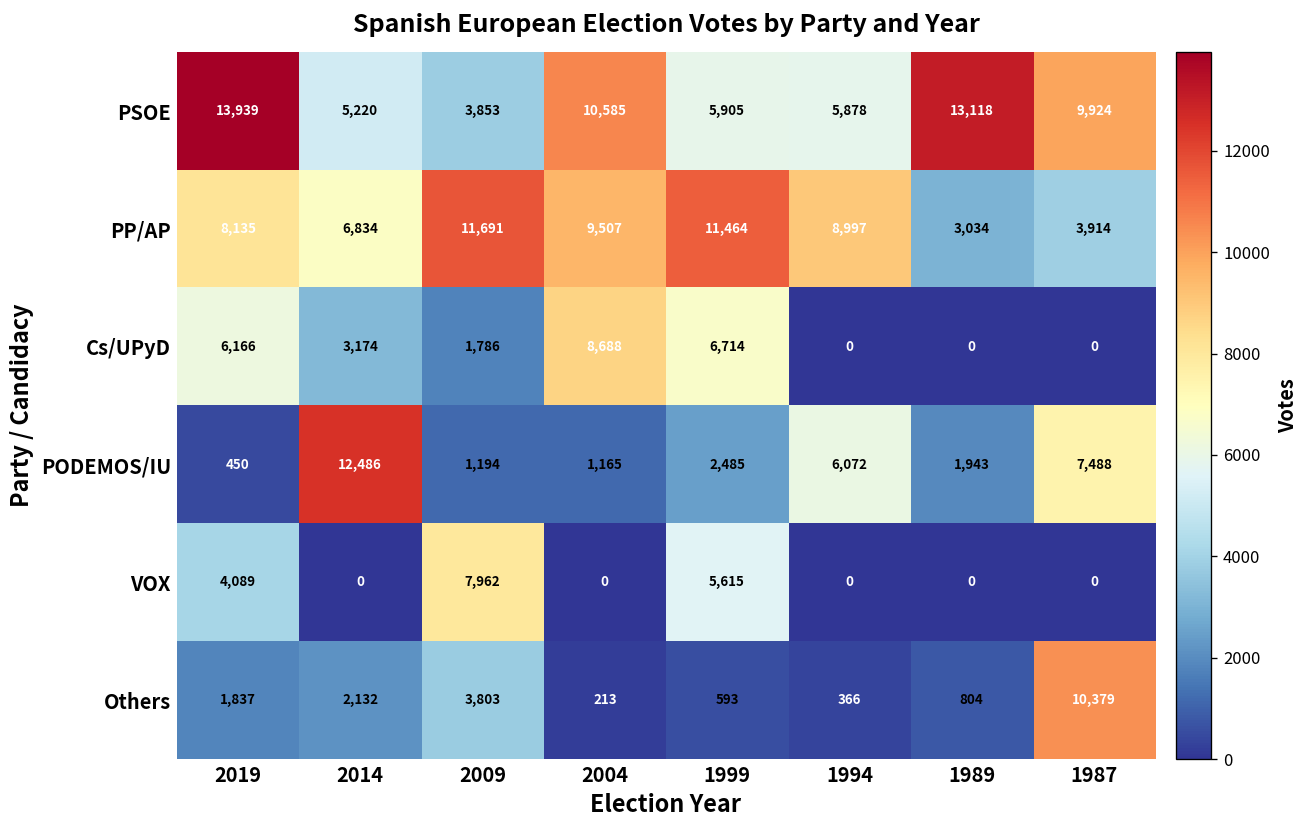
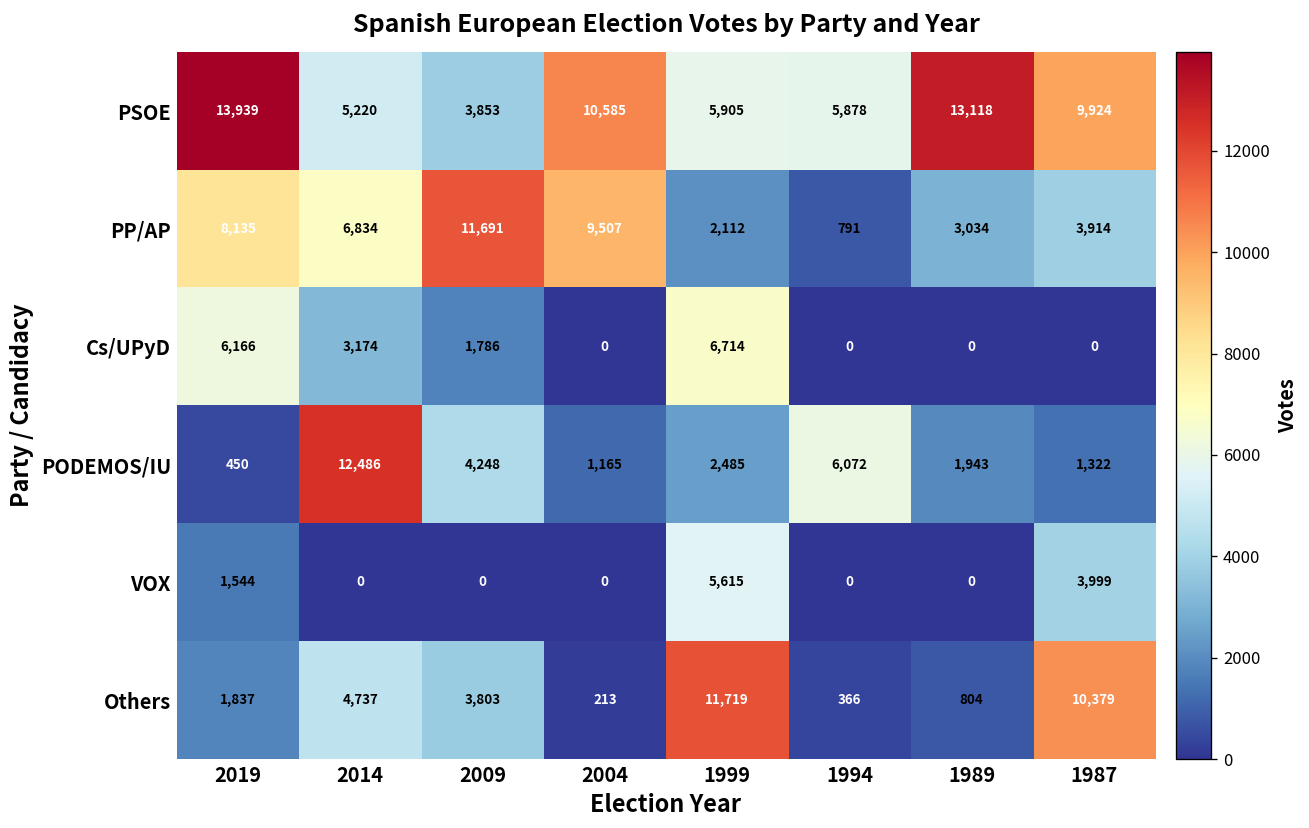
PP/AP, 1999: 11,464 -> 2,112
PP/AP, 1994: 8,997 -> 791
Cs/UPyD, 2004: 8,688 -> 0
PODEMOS/IU, 2009: 1,194 -> 4,248
PODEMOS/IU, 1987: 7,488 -> 1,322
VOX, 2019: 4,089 -> 1,544
VOX, 2009: 7,962 -> 0
VOX, 1987: 0 -> 3,999
Others, 2014: 2,132 -> 4,737
Others, 1999: 593 -> 11,719
